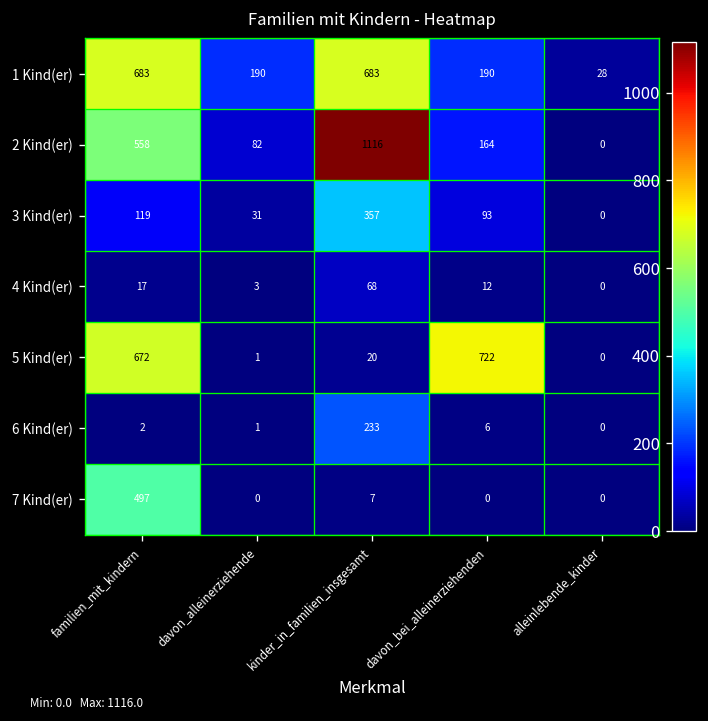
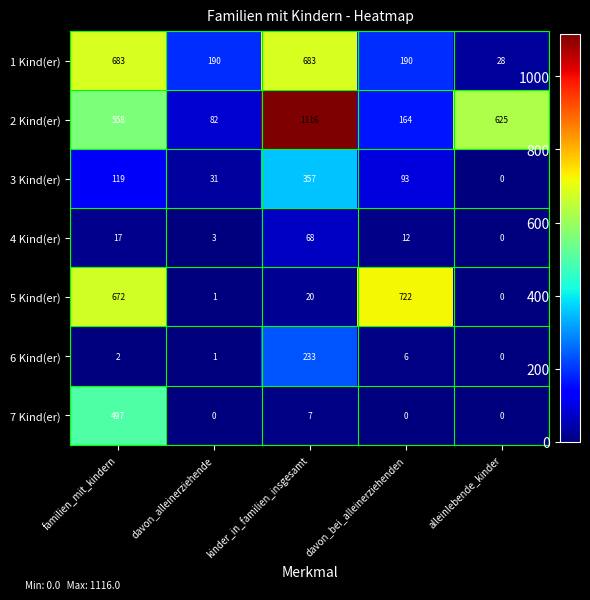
2 Kind(er), alleinlebende_kinder: 0 -> 625
